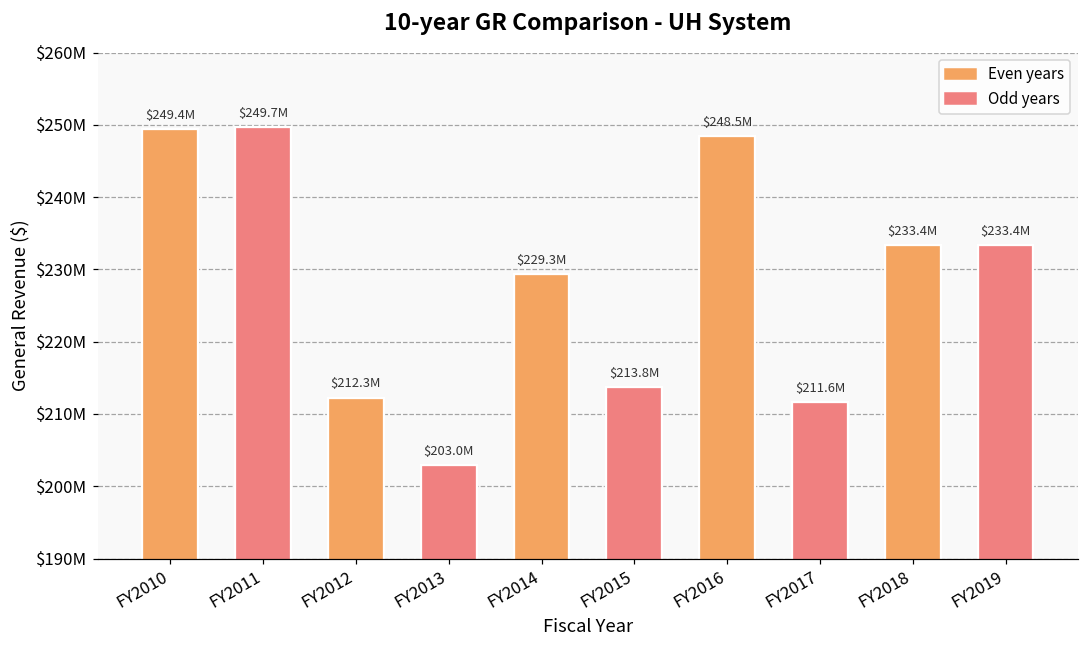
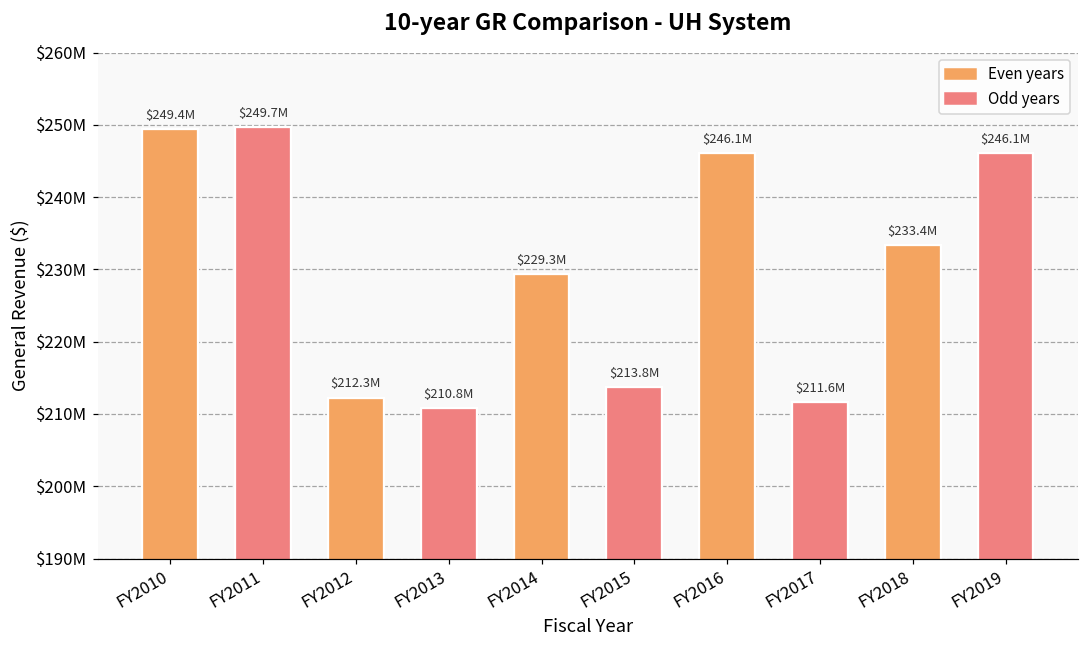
FY2013: $203.0M -> $210.8M
FY2016: $248.5M -> $246.1M
FY2019: $233.4M -> $246.1M
